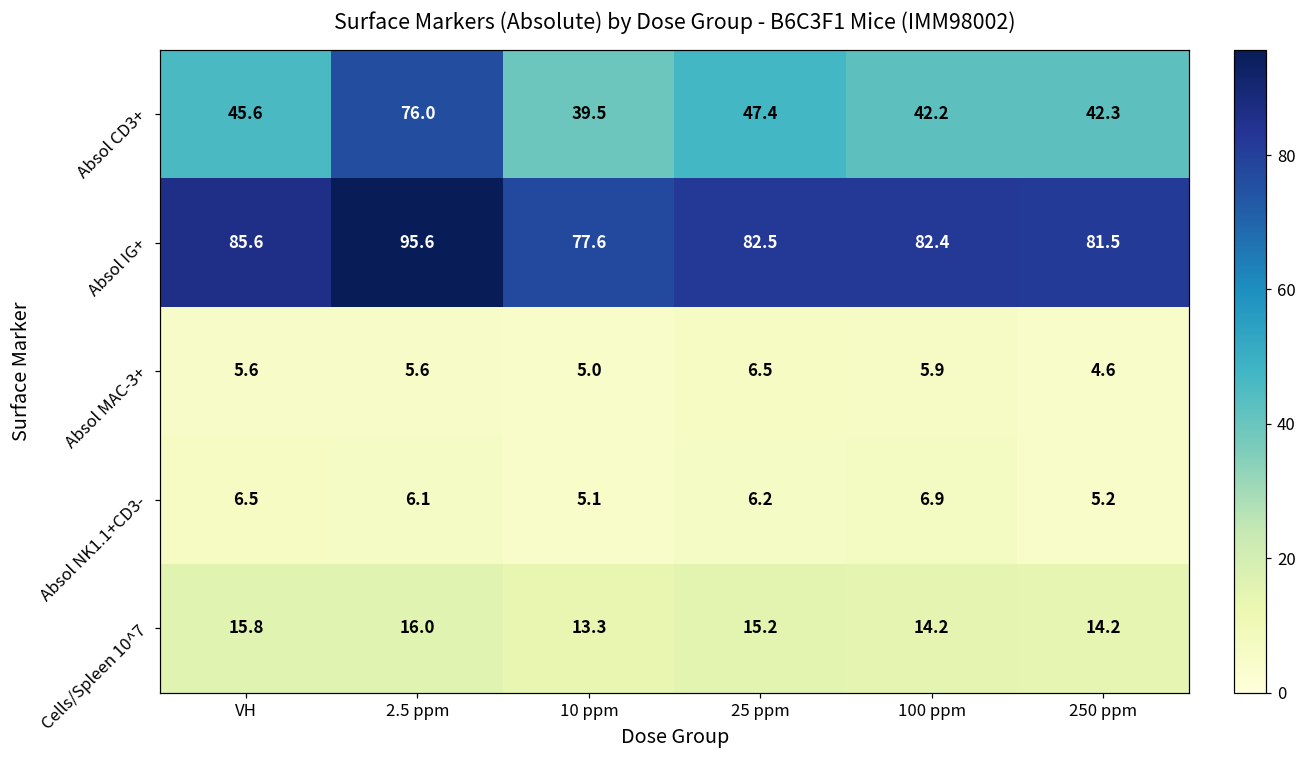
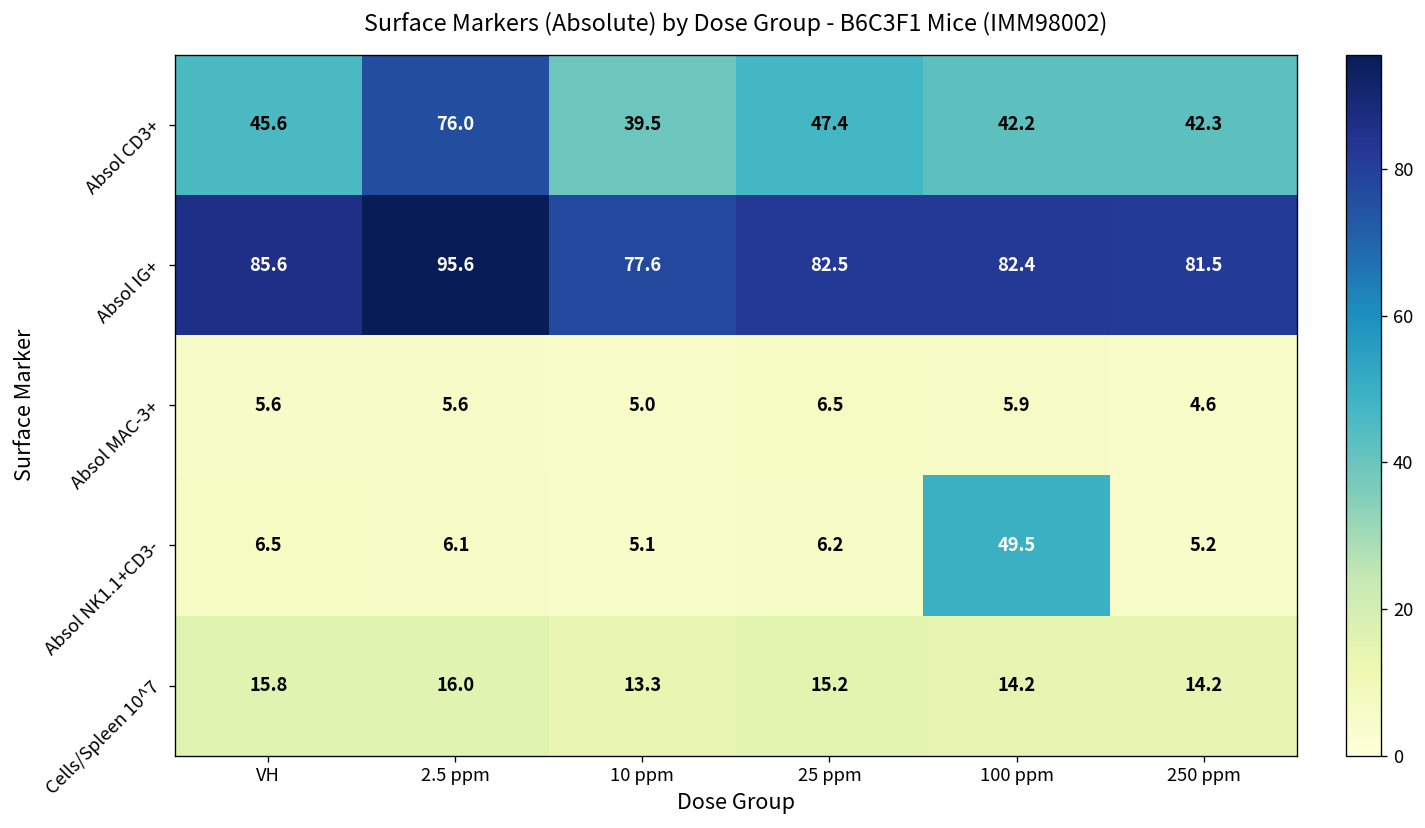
Absol NK1.1+CD3-, 100 ppm: 6.9 -> 49.5
